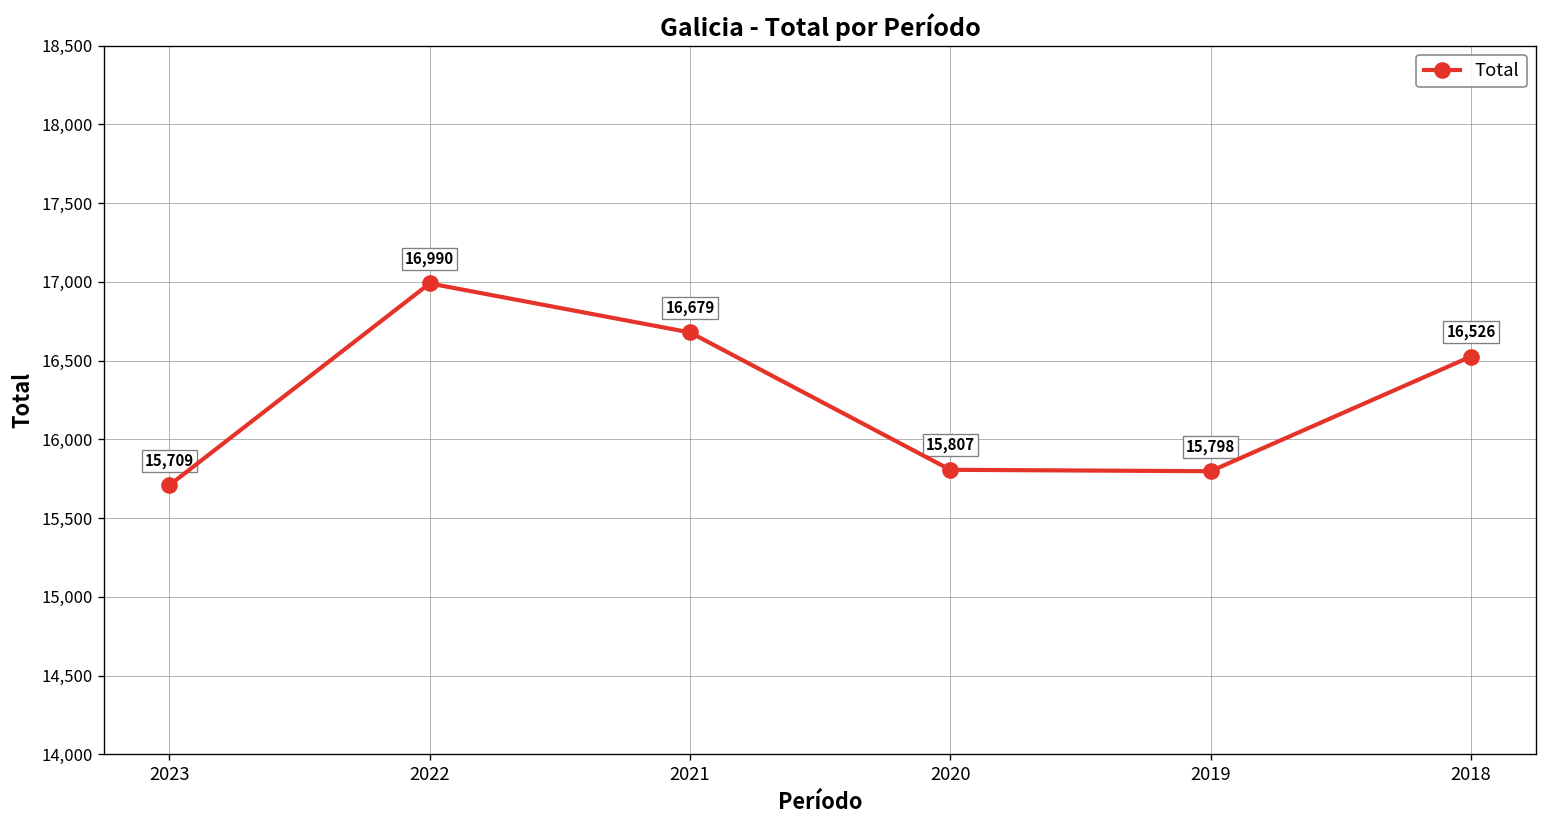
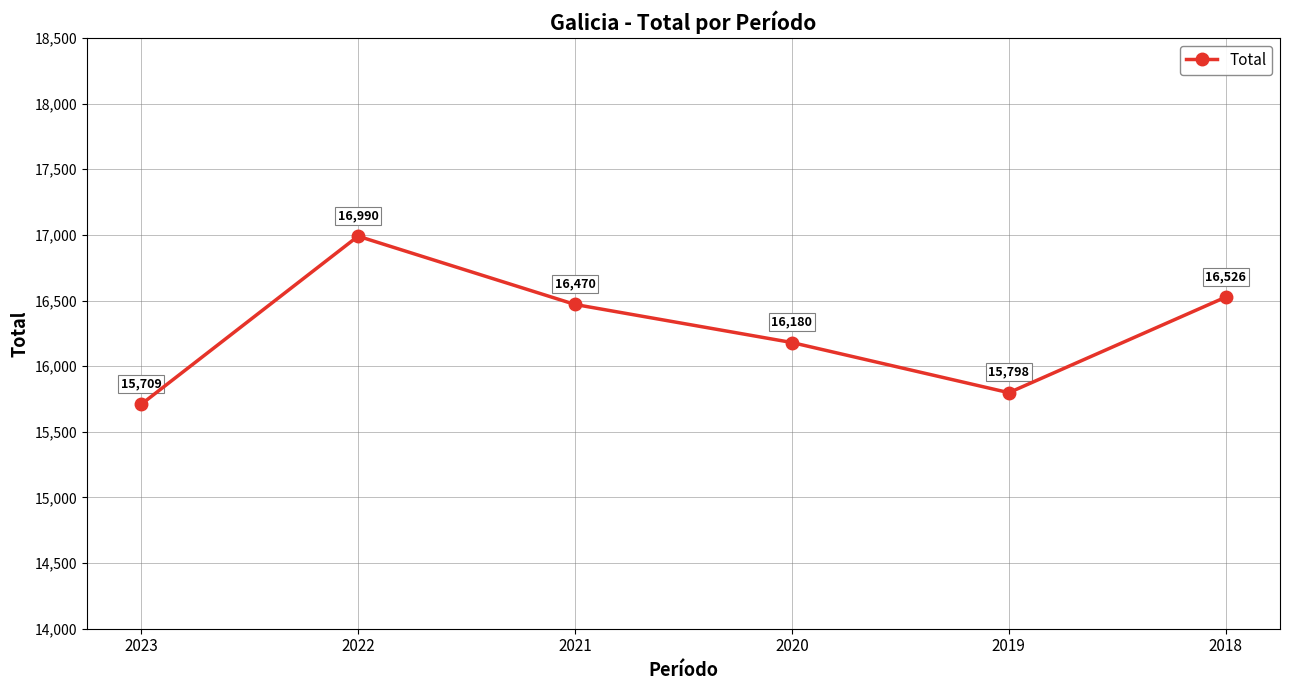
2021: 16,679 -> 16,470
2020: 15,807 -> 16,180
